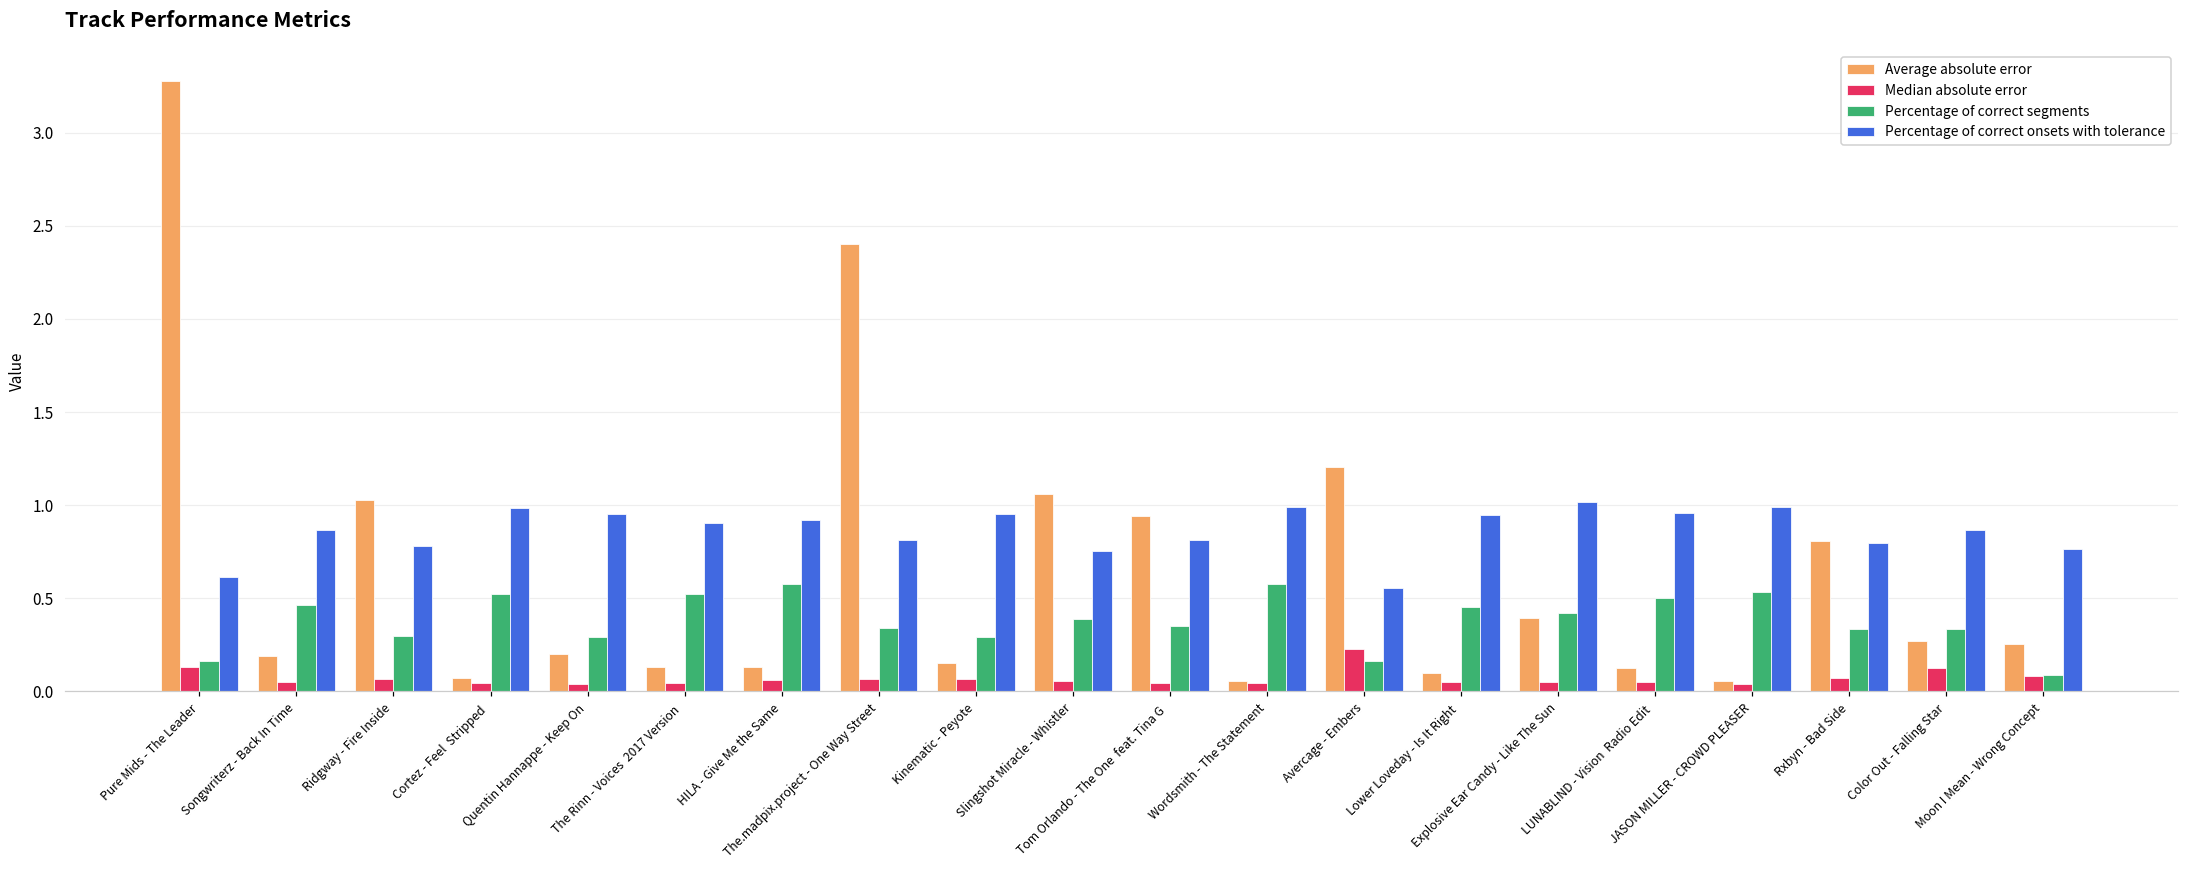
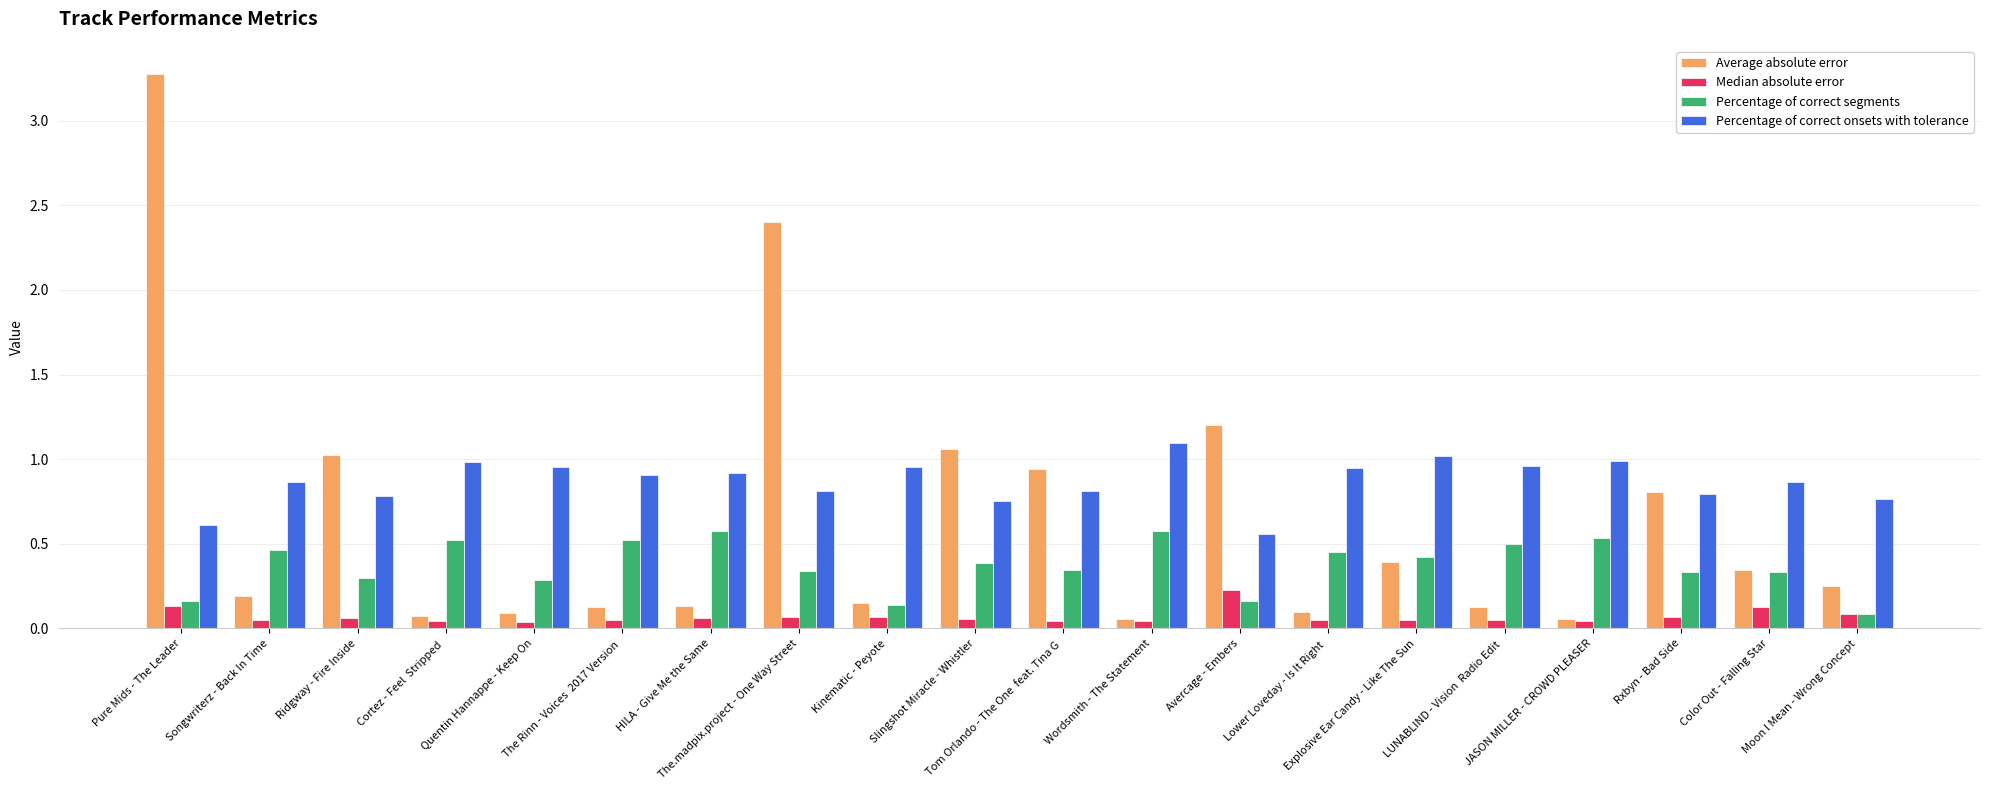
Average absolute error, Quentin Hannappe - Keep On: 0.20 -> 0.09
Percentage of correct segments, Kinematic - Peyote: 0.29 -> 0.14
Percentage of correct onsets with tolerance, Wordsmith - The Statement: 0.99 -> 1.10
Average absolute error, Color Out - Falling Star: 0.27 -> 0.34
